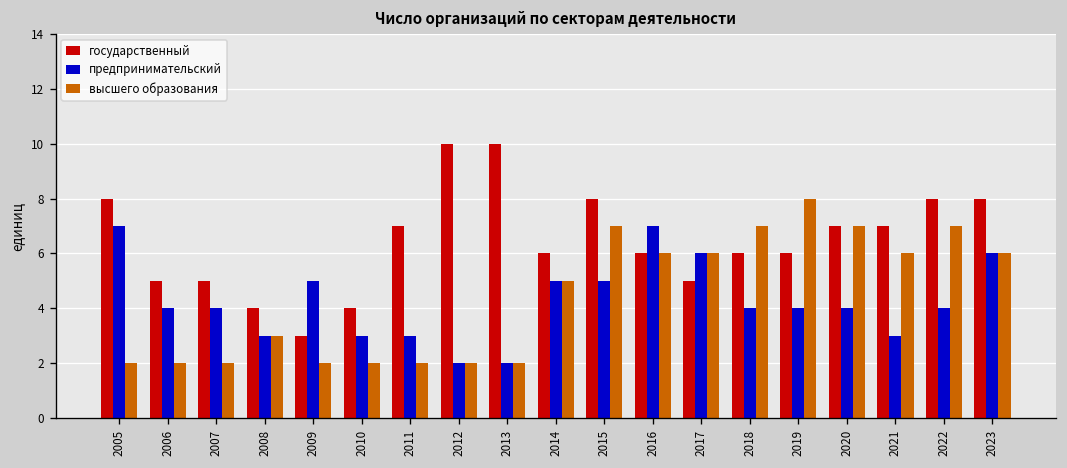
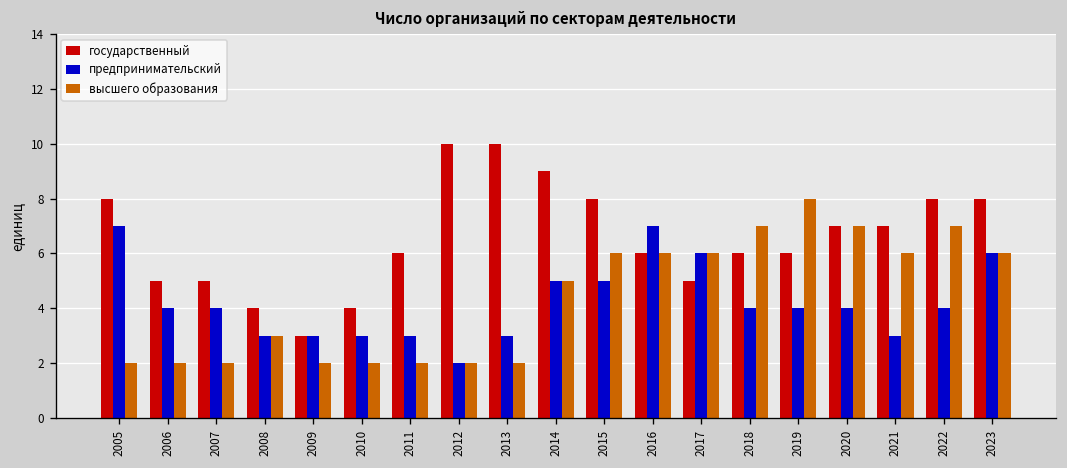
предпринимательский, 2009: 5 -> 3
государственный, 2011: 7 -> 6
предпринимательский, 2013: 2 -> 3
государственный, 2014: 6 -> 9
высшего образования, 2015: 7 -> 6
